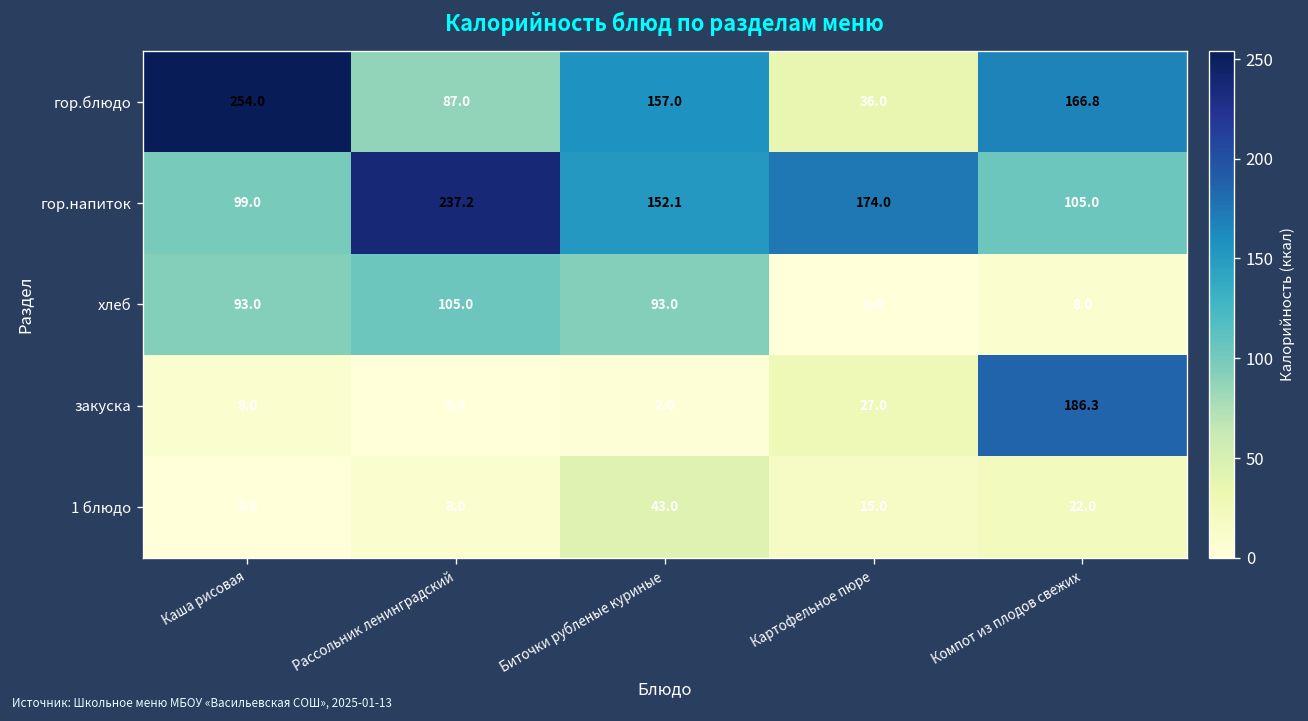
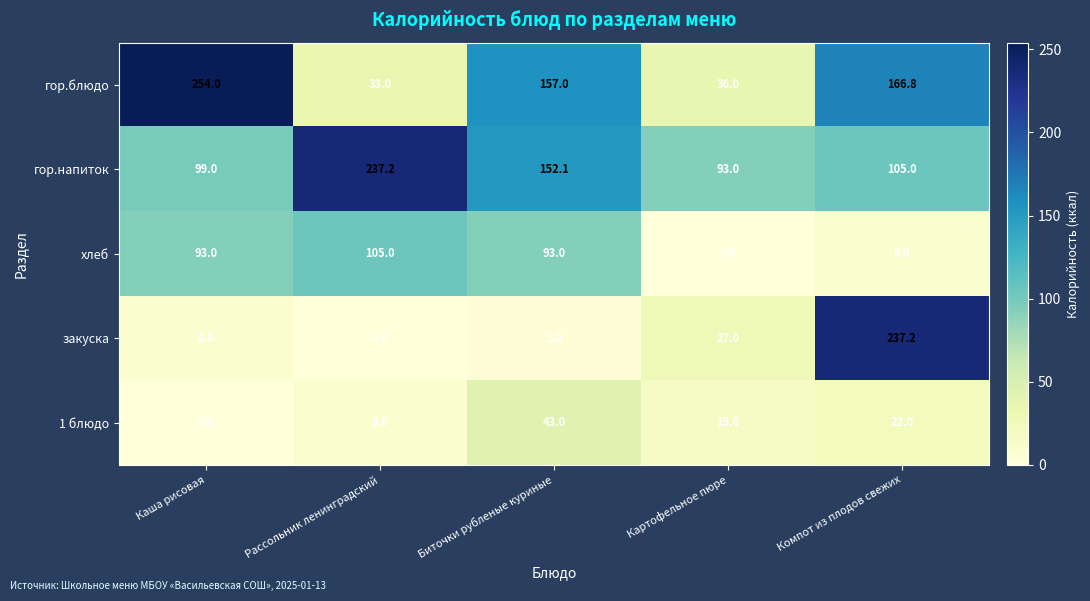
гор.блюдо, Рассольник ленинградский: 87.0 -> 33.0
гор.напиток, Картофельное пюре: 174.0 -> 93.0
закуска, Компот из плодов свежих: 186.3 -> 237.2
